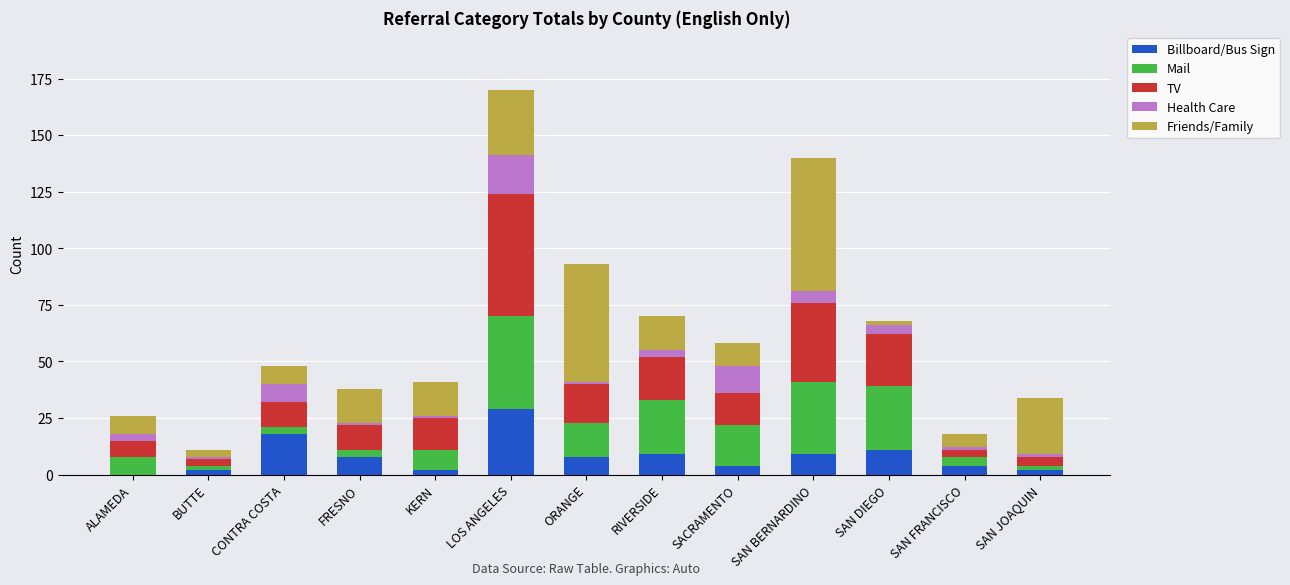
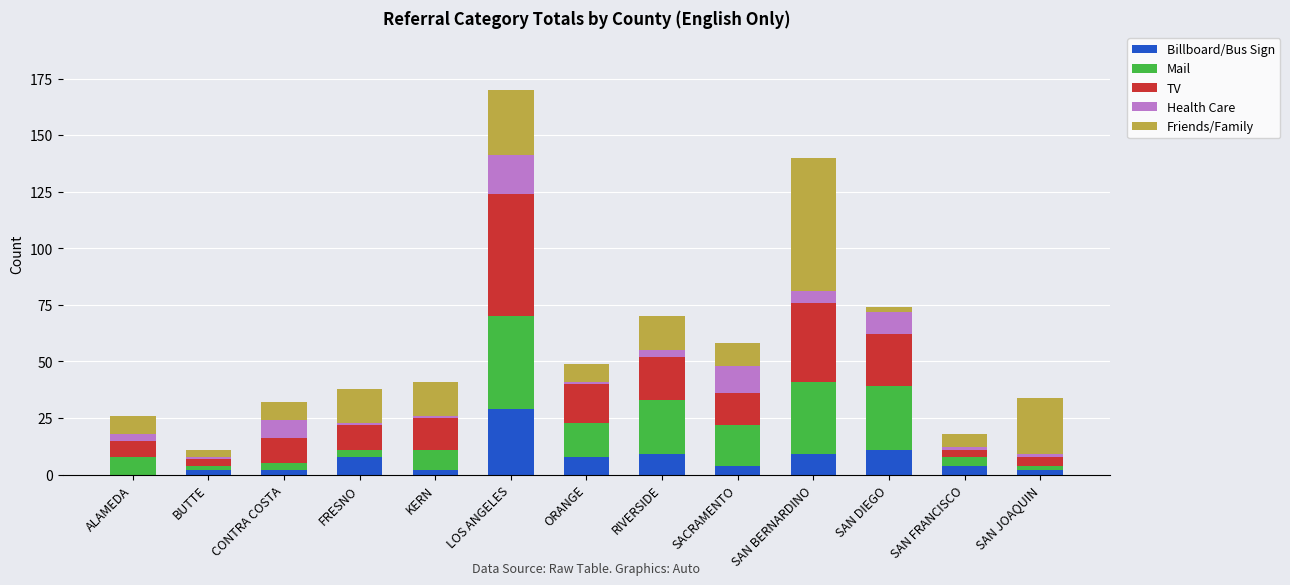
Billboard/Bus Sign, CONTRA COSTA: 18 -> 2
Friends/Family, ORANGE: 52 -> 8
Health Care, SAN DIEGO: 4 -> 10
